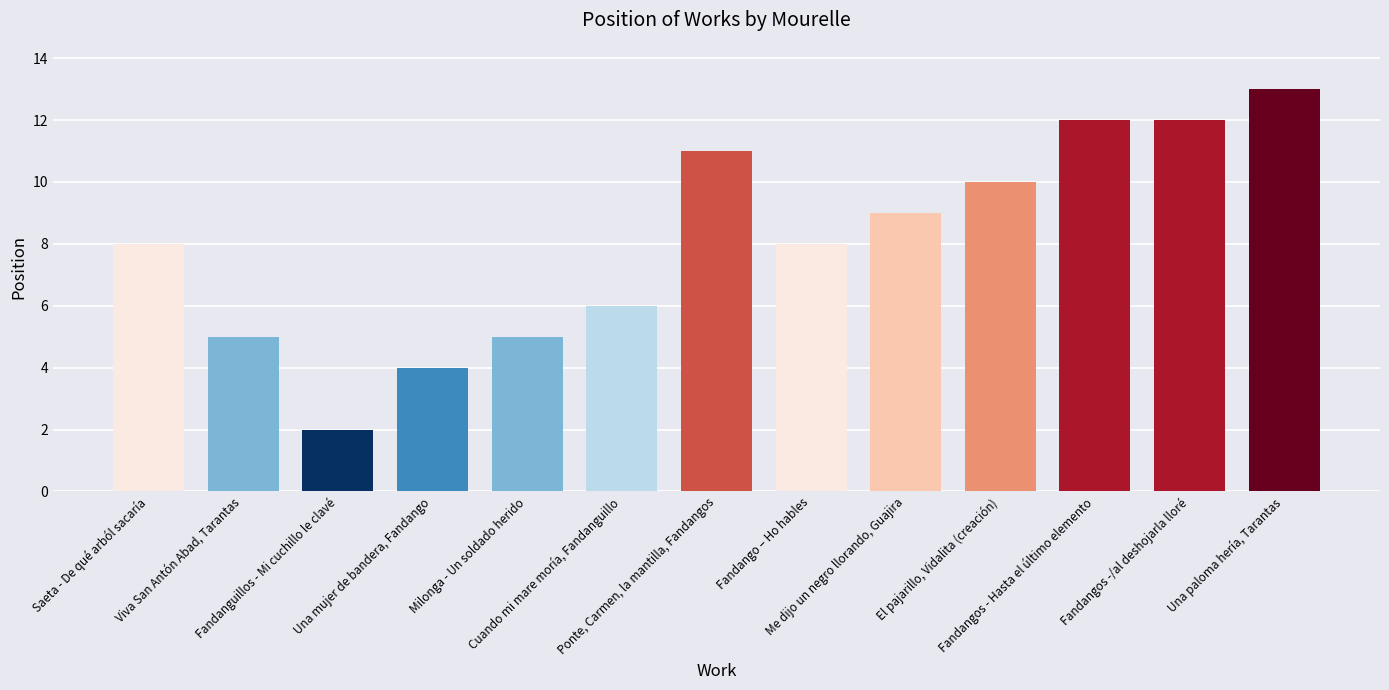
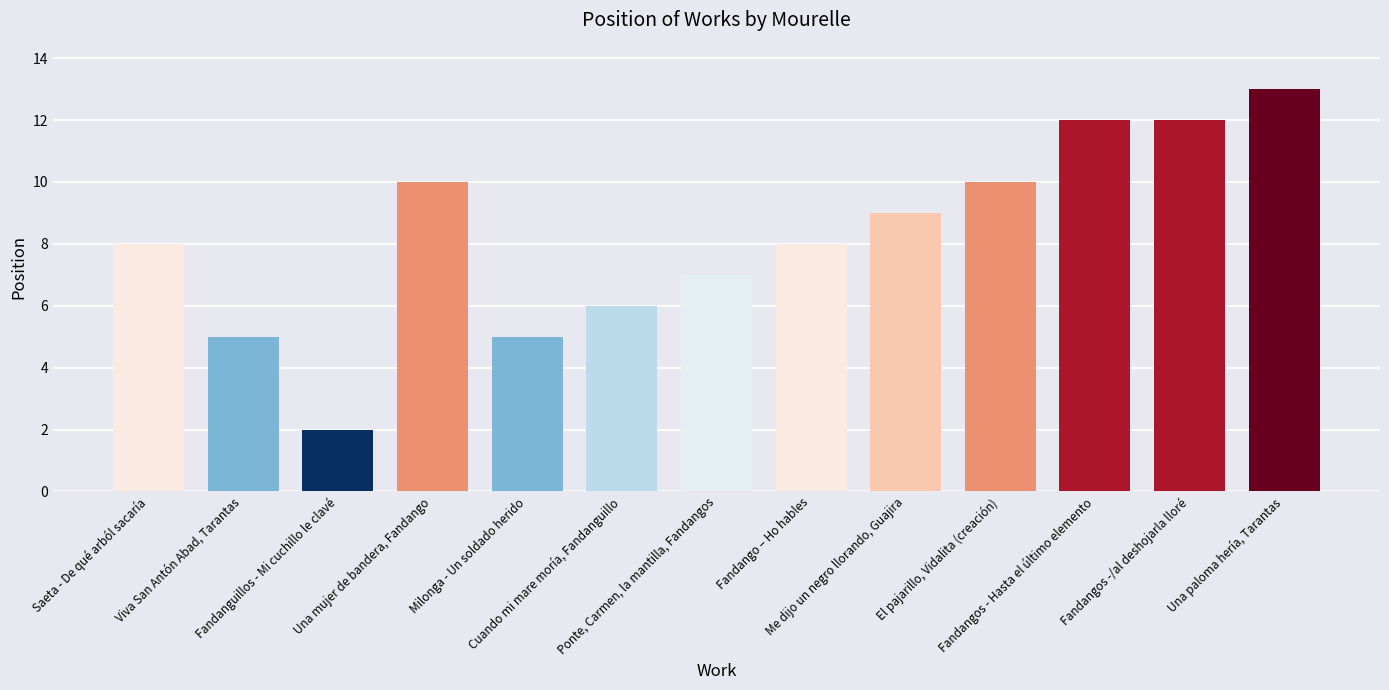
Una mujer de bandera, Fandango: 4 -> 10
Ponte, Carmen, la mantilla, Fandangos: 11 -> 7
